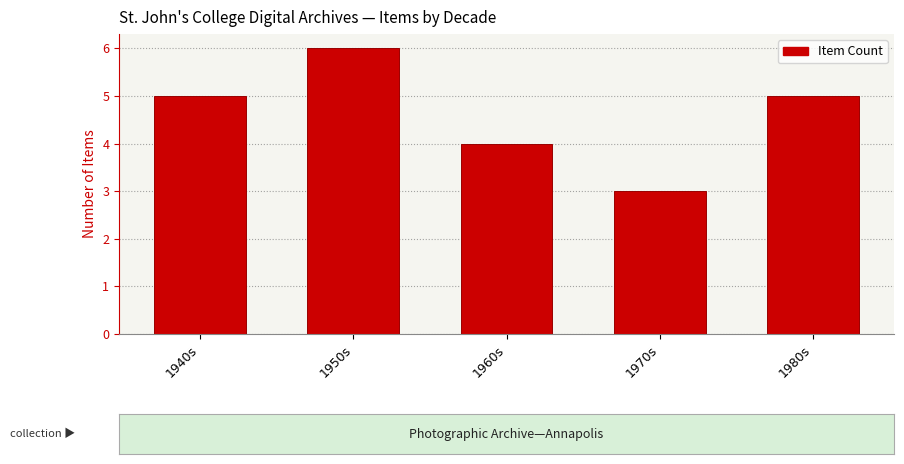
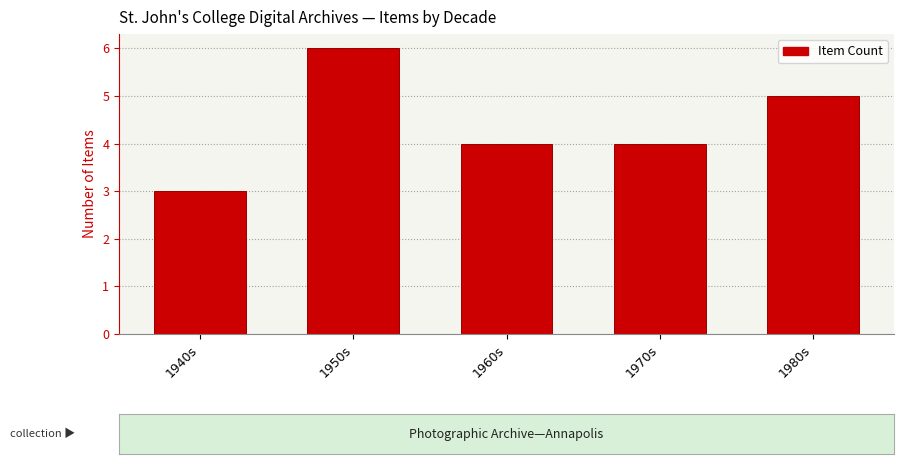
1940s: 5 -> 3
1970s: 3 -> 4
